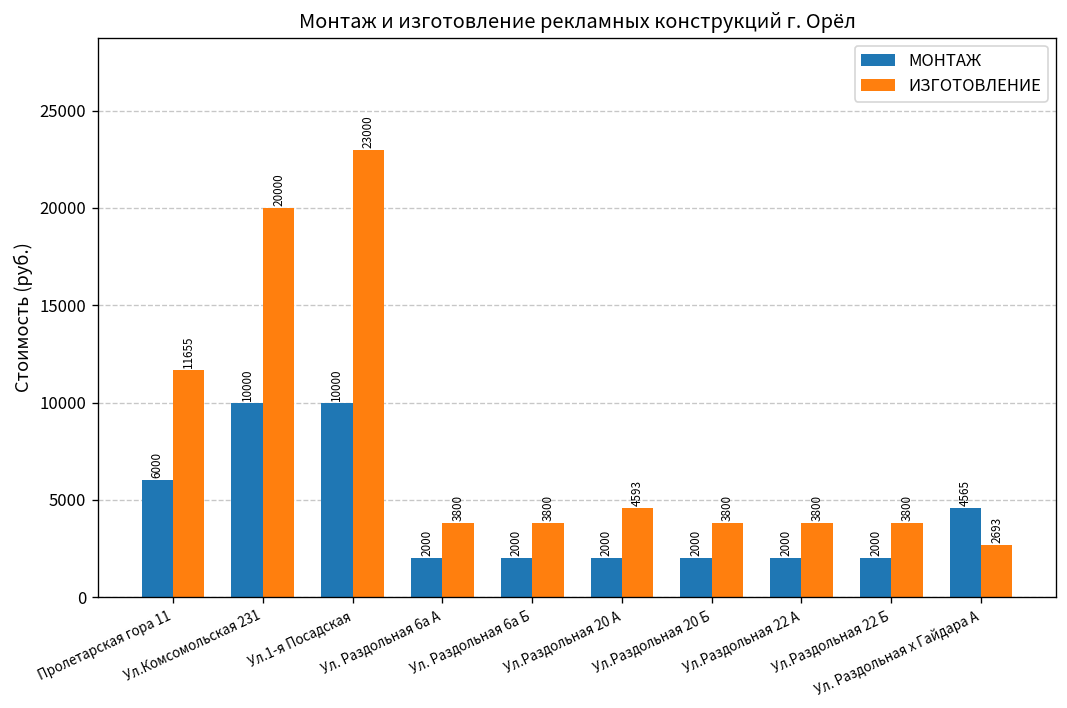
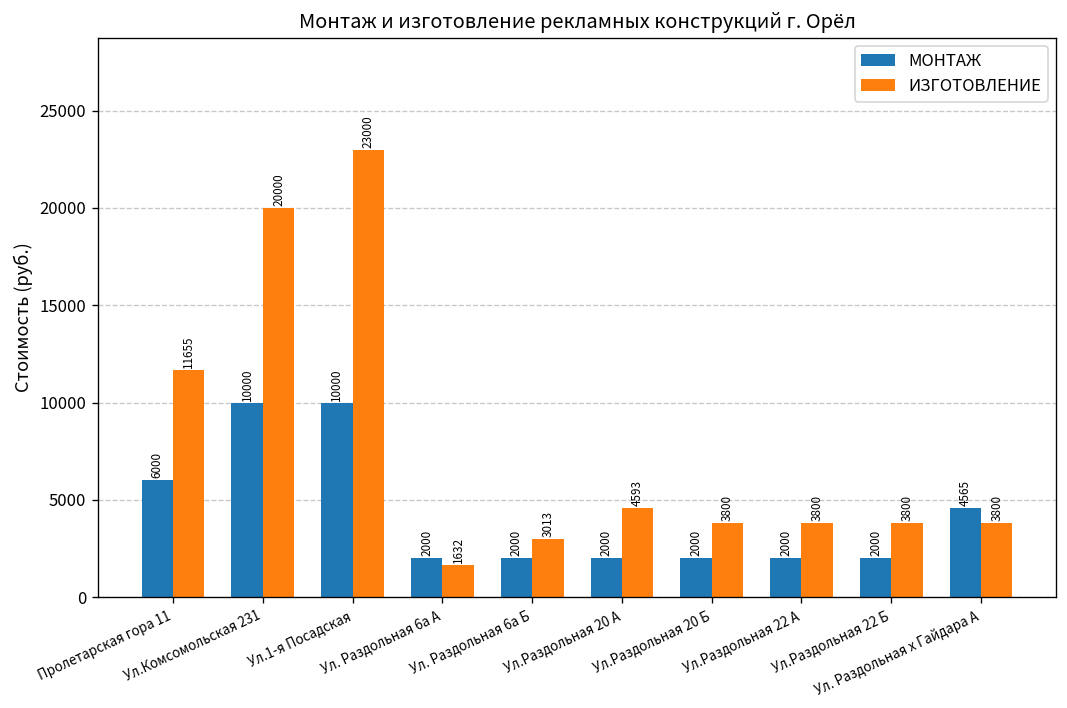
ИЗГОТОВЛЕНИЕ, Ул. Раздольная 6а А: 3800 -> 1632
ИЗГОТОВЛЕНИЕ, Ул. Раздольная 6а Б: 3800 -> 3013
ИЗГОТОВЛЕНИЕ, Ул. Раздольная х Гайдара А: 2693 -> 3800
